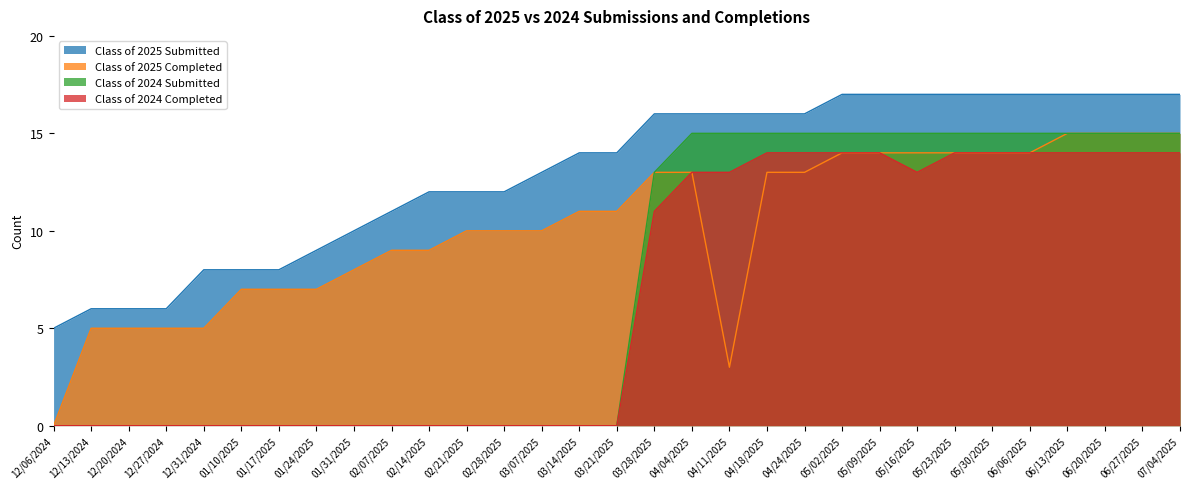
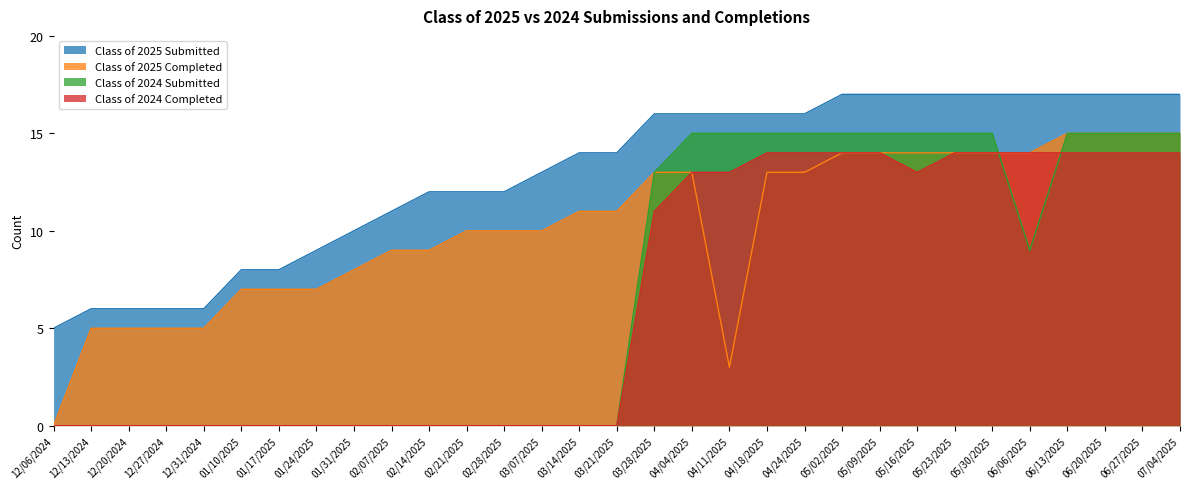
Class of 2025 Submitted, 12/31/2024: 8 -> 6
Class of 2024 Submitted, 06/06/2025: 15 -> 9
